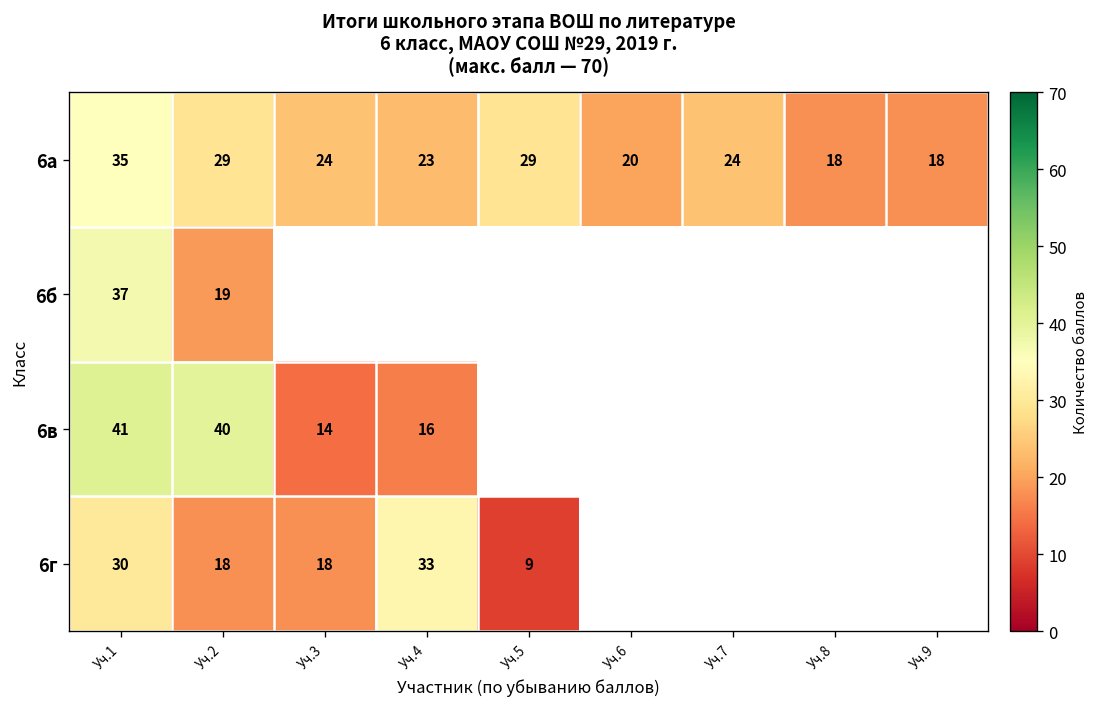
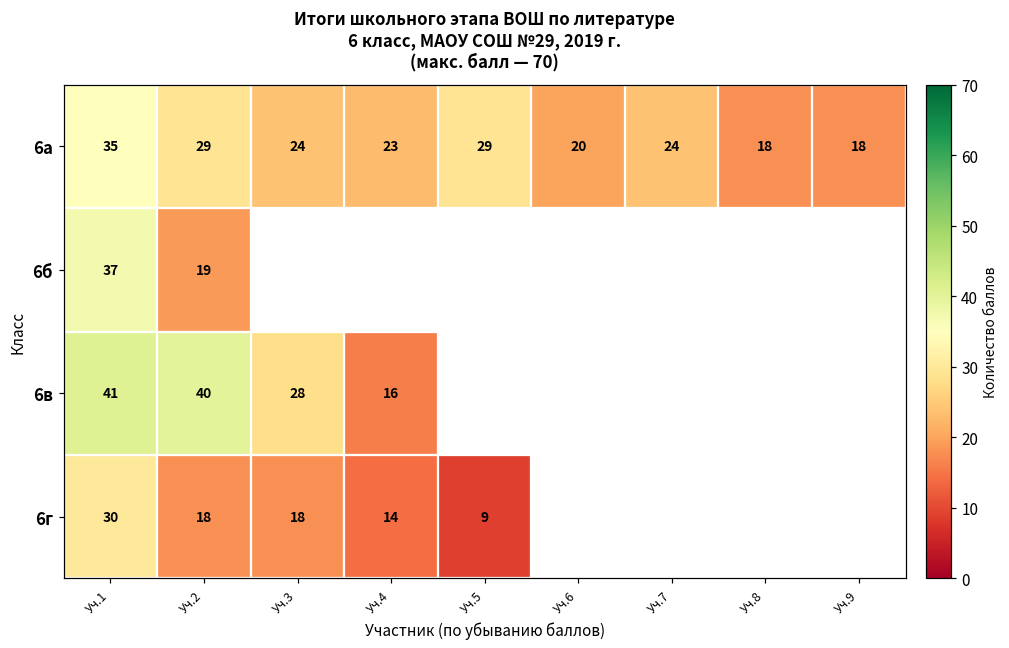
6в, Уч.3: 14 -> 28
6г, Уч.4: 33 -> 14
